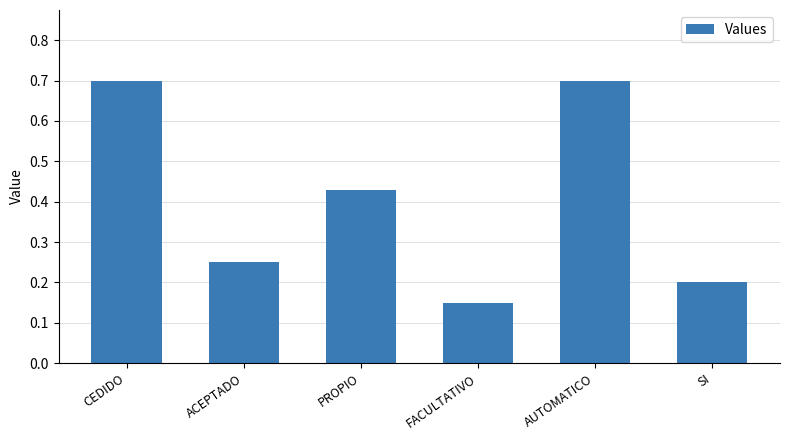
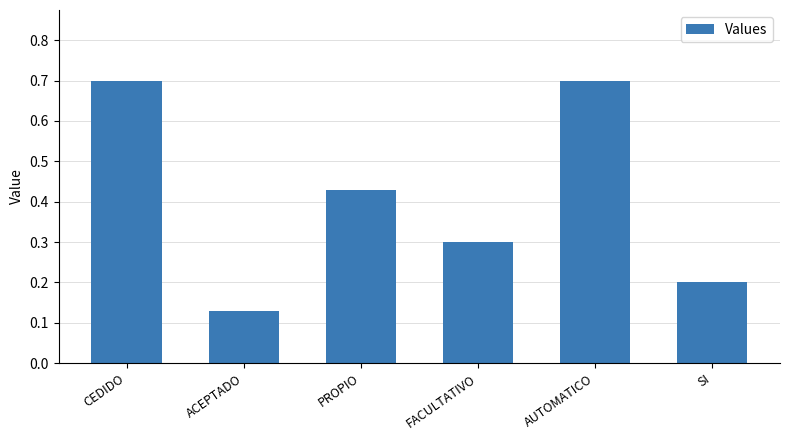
ACEPTADO: 0.25 -> 0.13
FACULTATIVO: 0.15 -> 0.30
